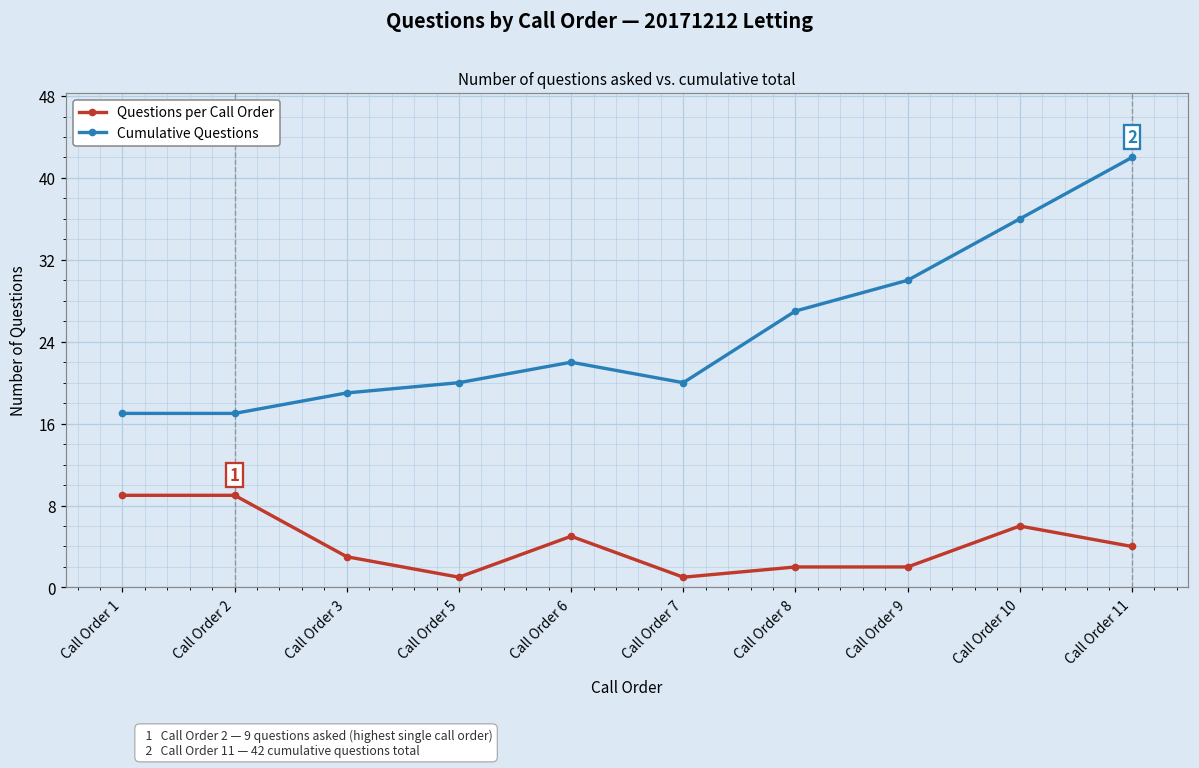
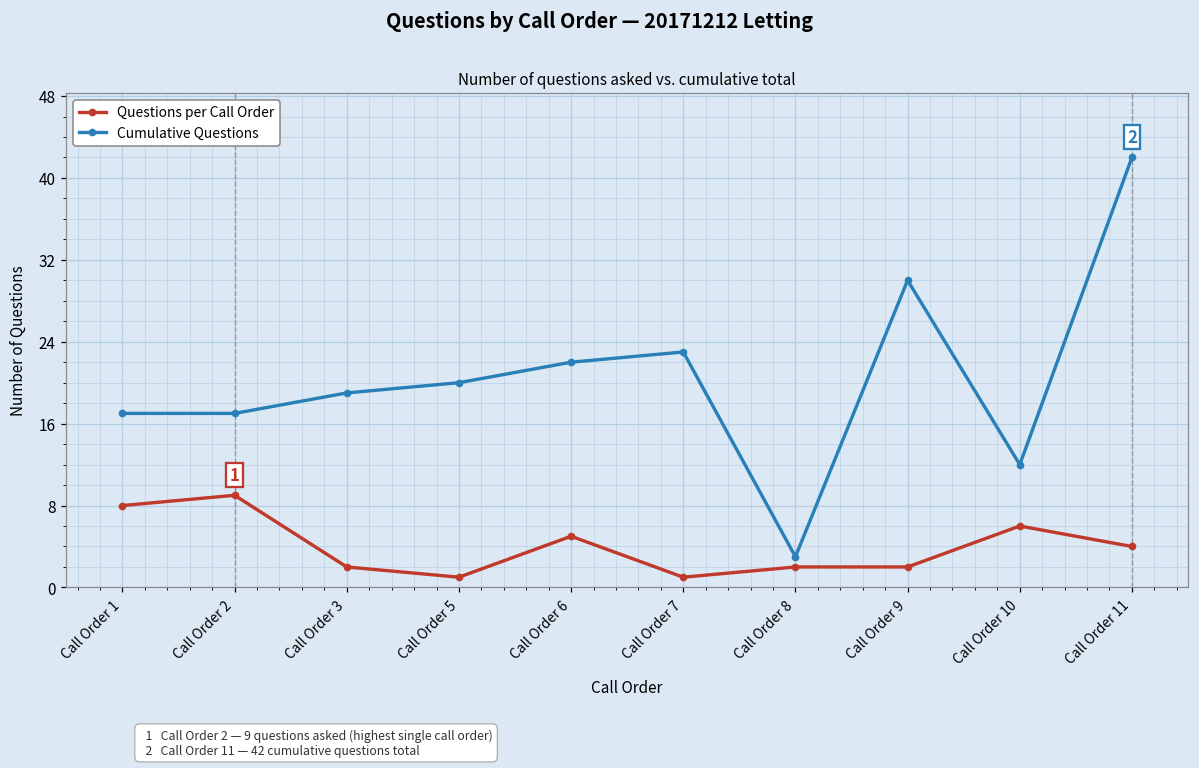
Questions per Call Order, Call Order 1: 9 -> 8
Questions per Call Order, Call Order 3: 3 -> 2
Cumulative Questions, Call Order 7: 20 -> 23
Cumulative Questions, Call Order 8: 27 -> 3
Cumulative Questions, Call Order 10: 36 -> 12
